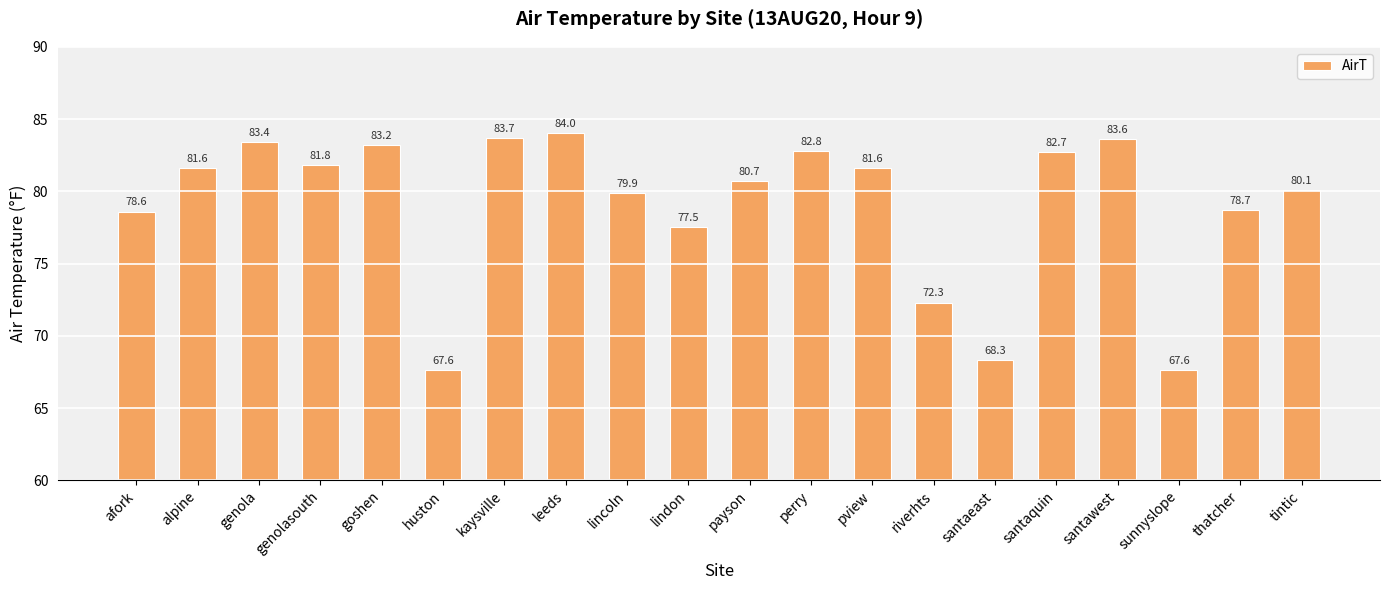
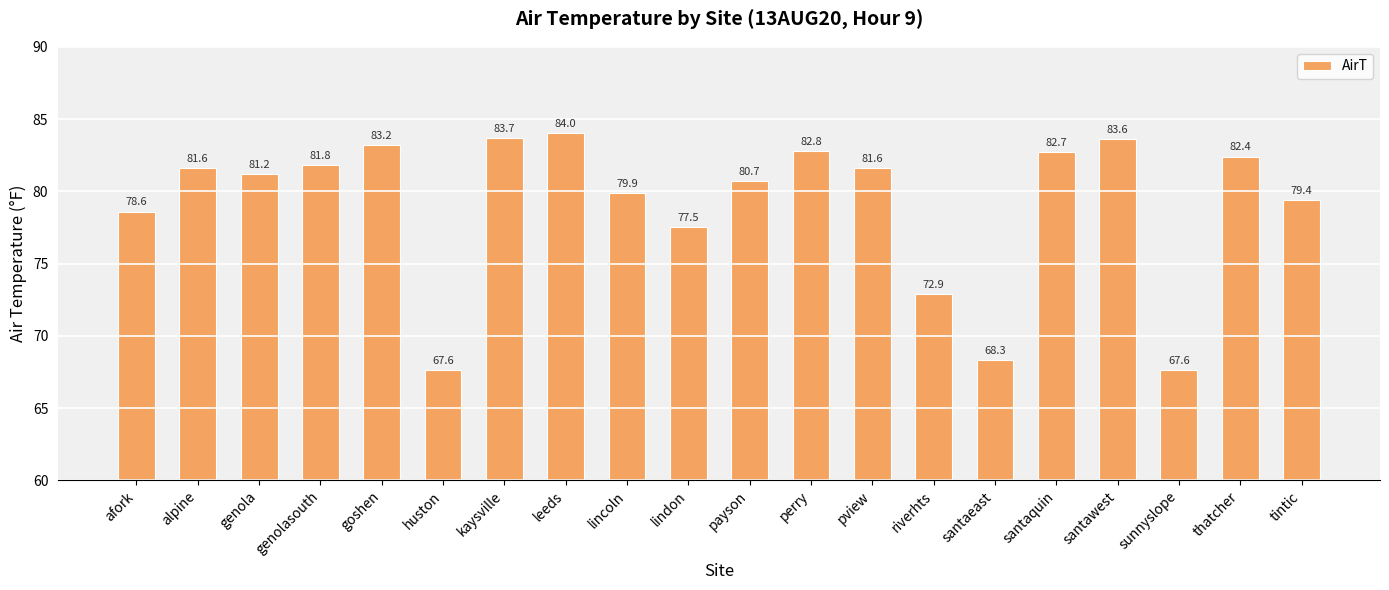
genola: 83.4 -> 81.2
riverhts: 72.3 -> 72.9
thatcher: 78.7 -> 82.4
tintic: 80.1 -> 79.4
